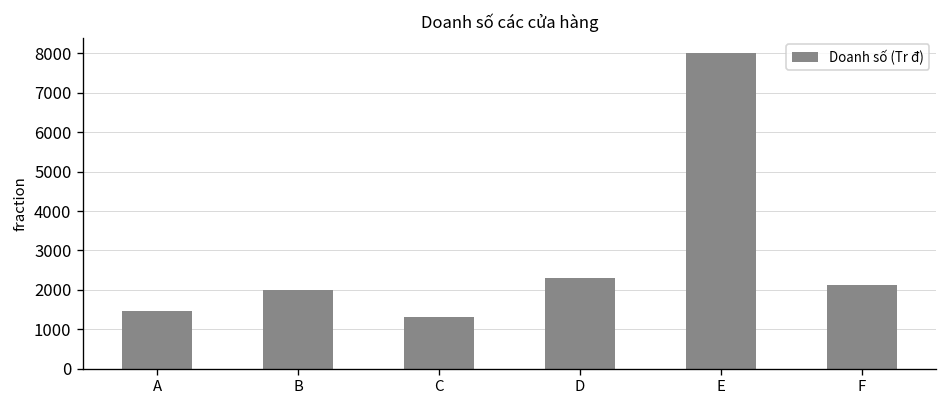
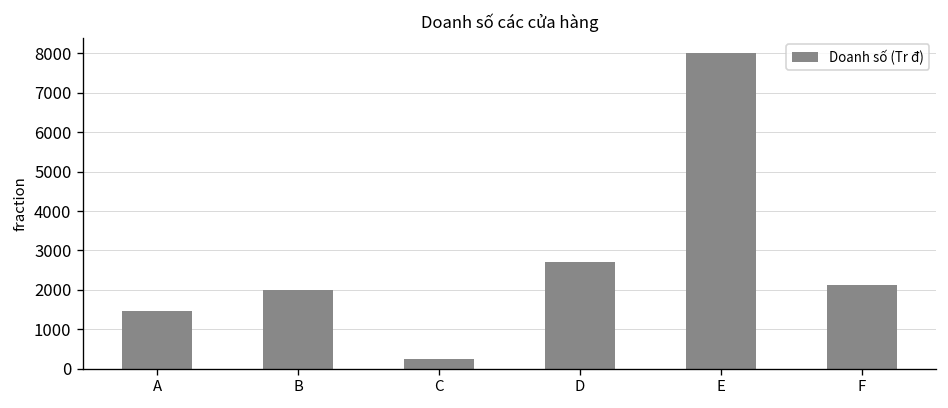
C: 1300 -> 200
D: 2300 -> 2700
